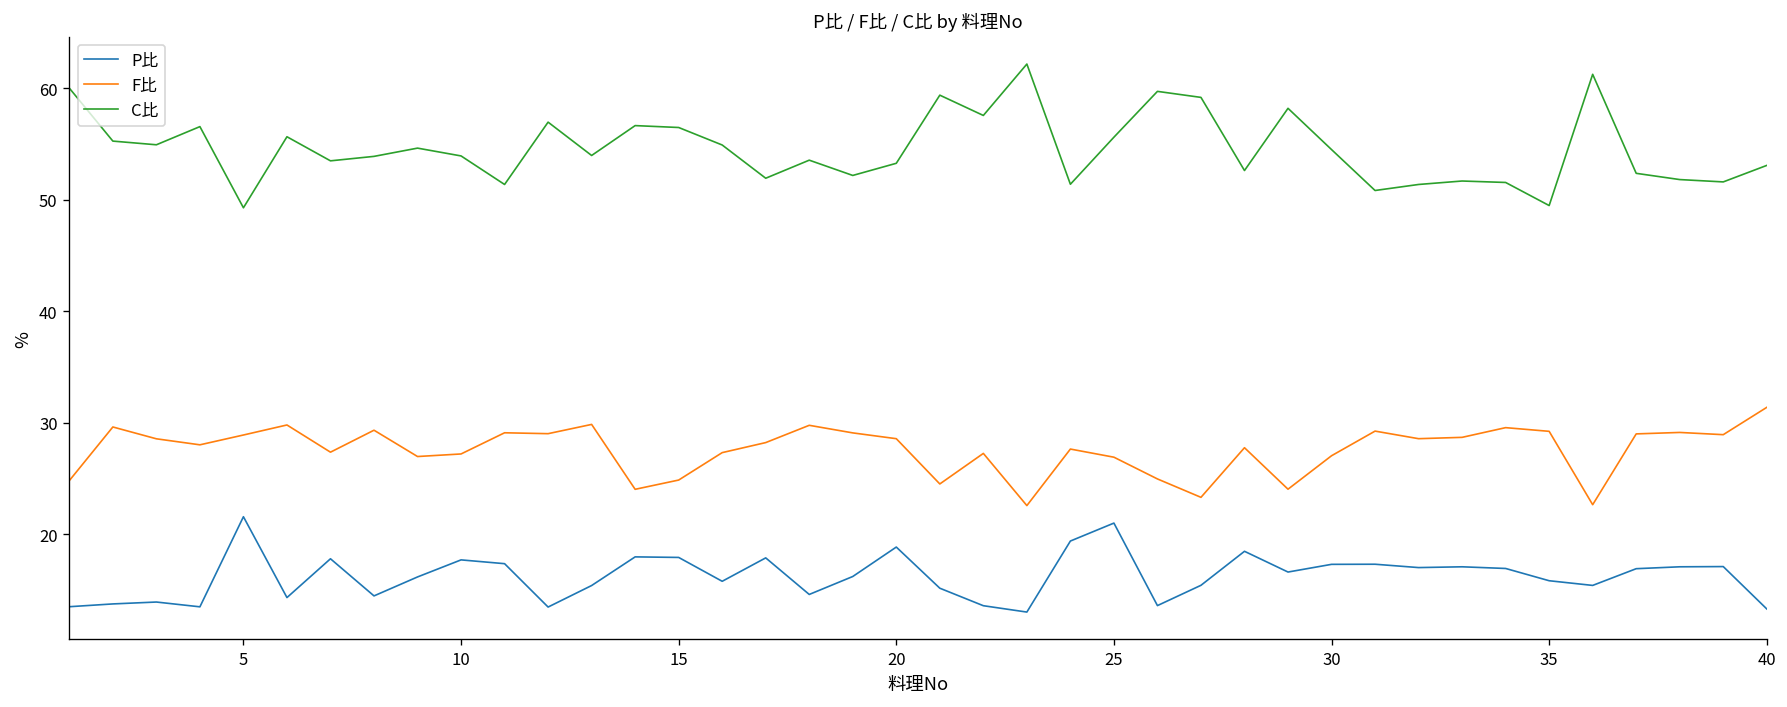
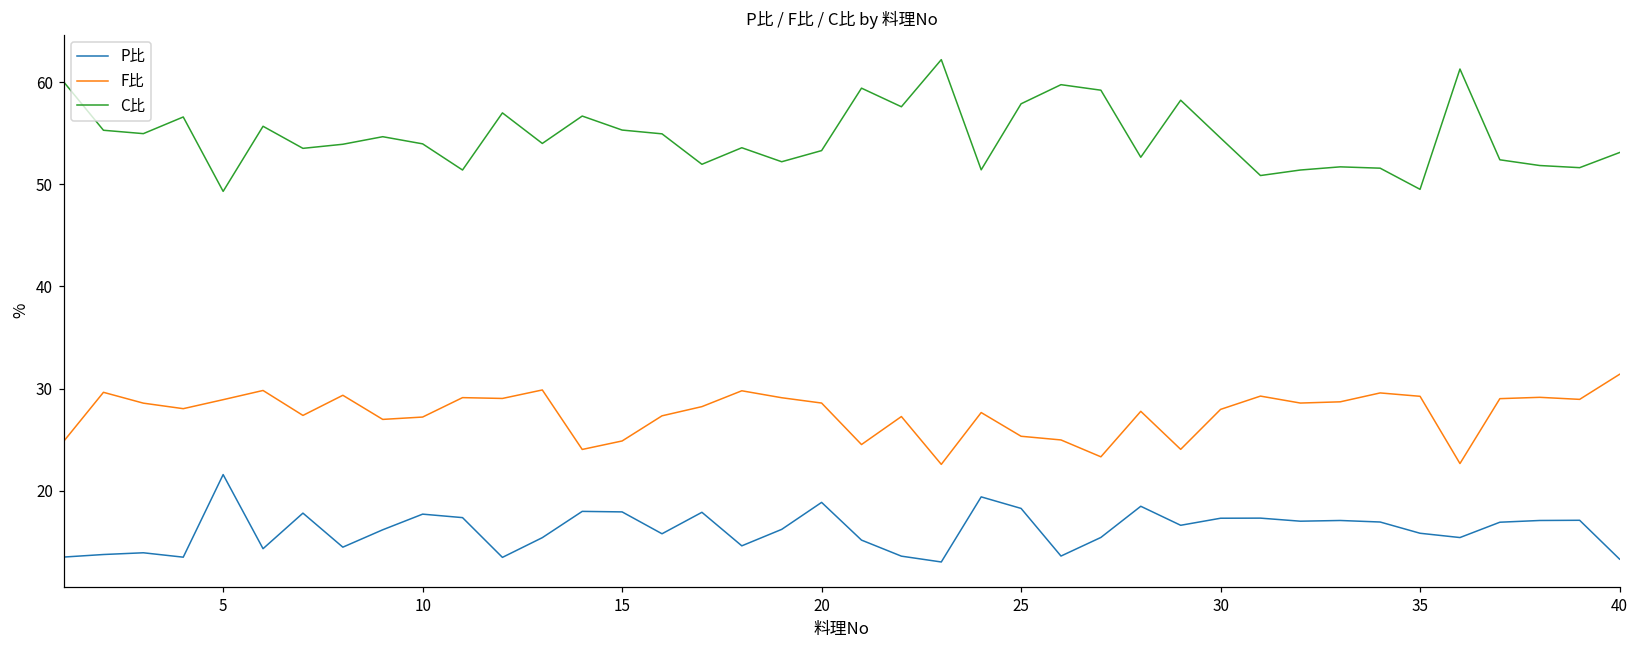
C比, 15: 57 -> 55
P比, 25: 21 -> 18
F比, 25: 27 -> 25
C比, 25: 56 -> 58
F比, 30: 27 -> 28
